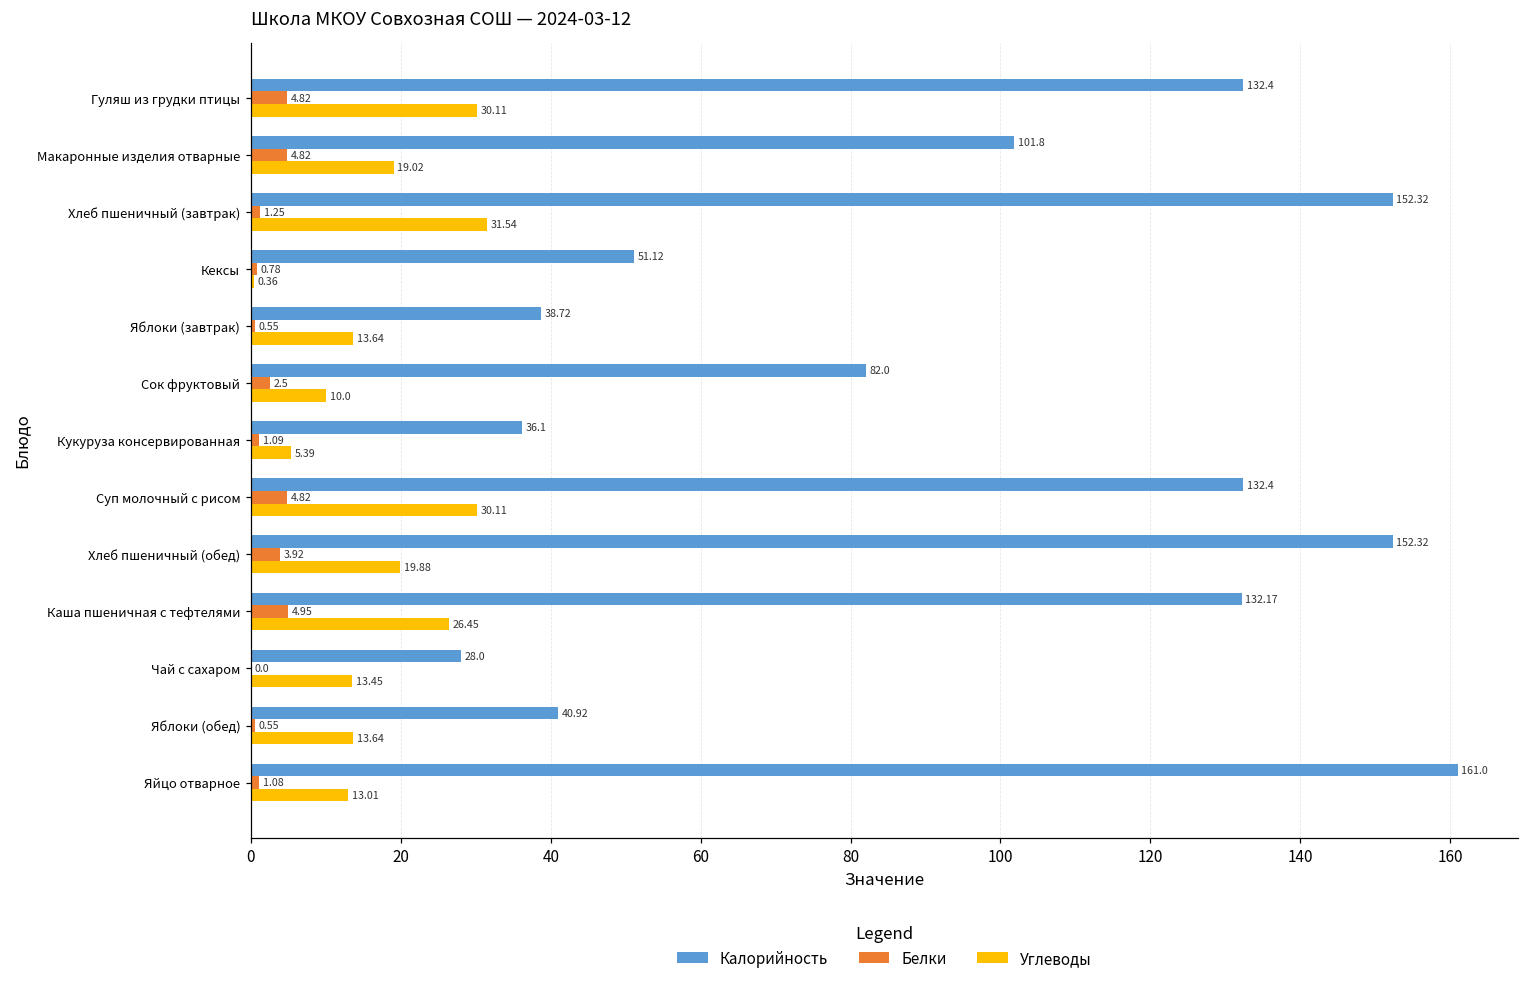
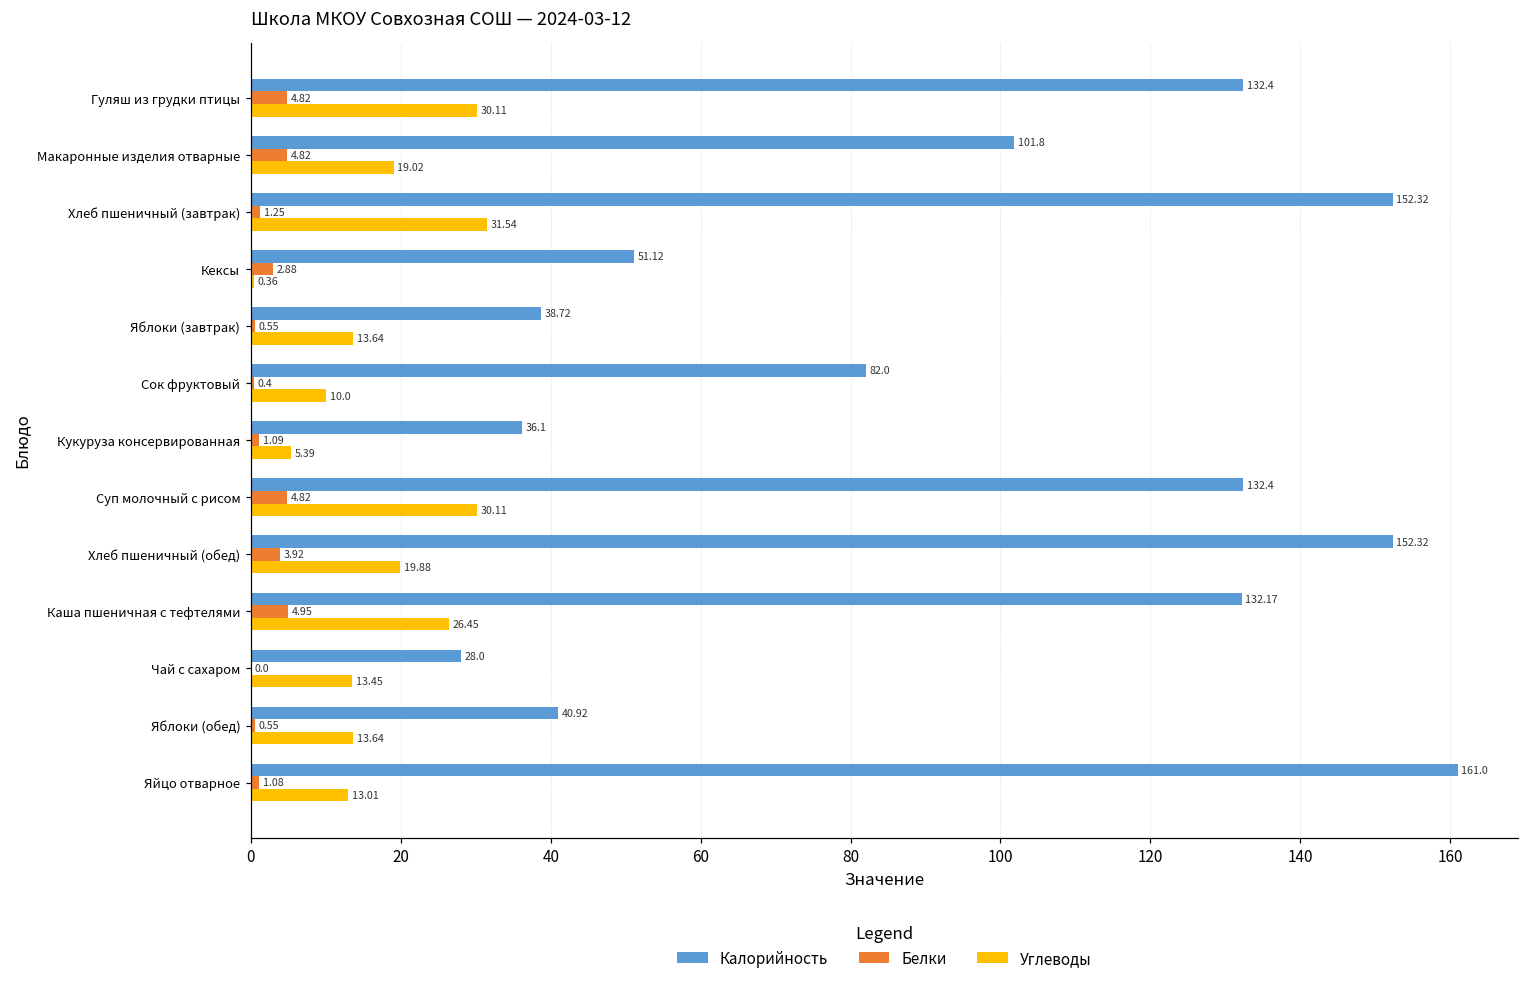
Белки, Кексы: 0.78 -> 2.88
Белки, Сок фруктовый: 2.5 -> 0.4
